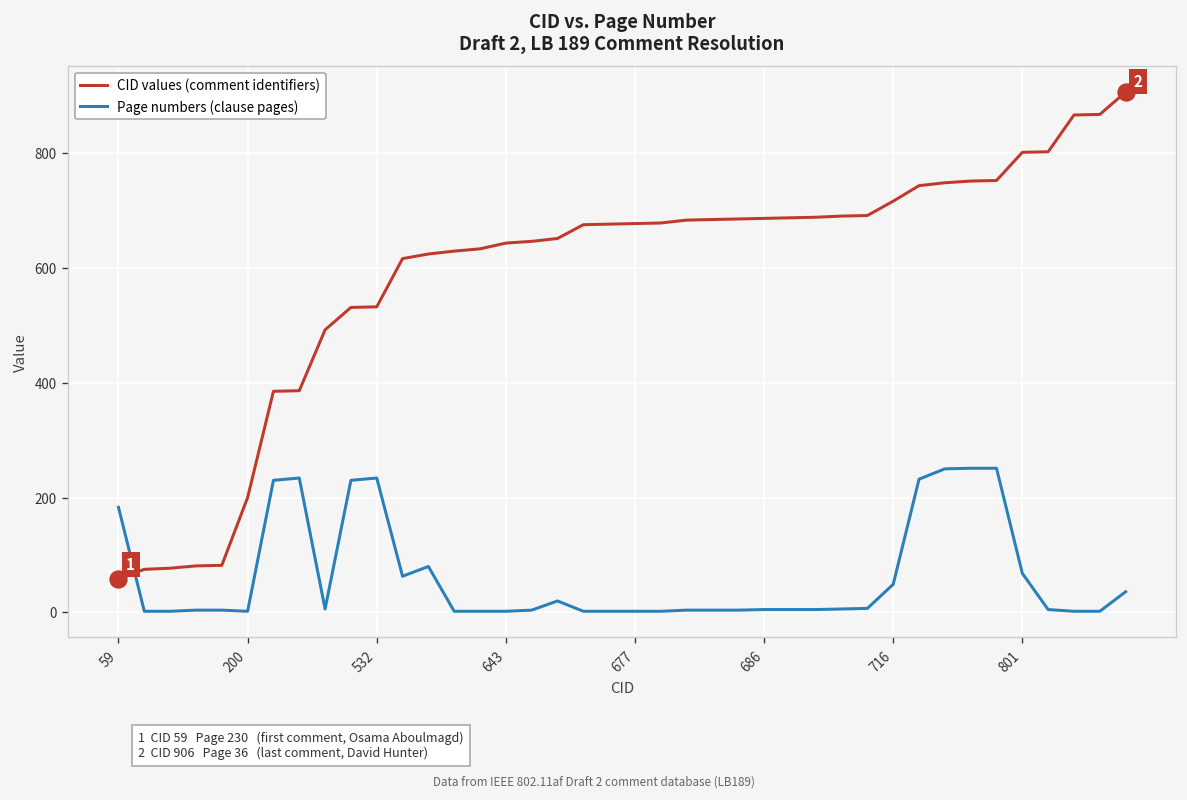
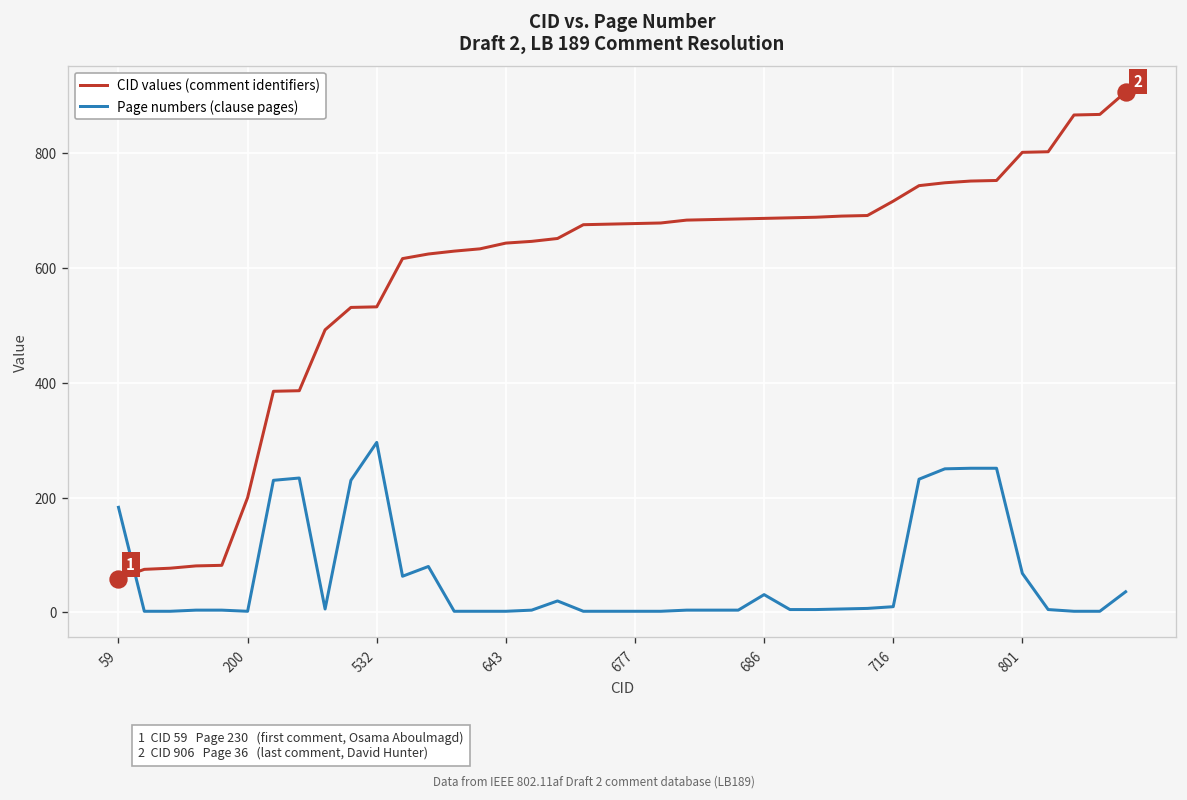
Page numbers (clause pages), 532: 230 -> 300
Page numbers (clause pages), 686: 10 -> 30
Page numbers (clause pages), 716: 50 -> 10
